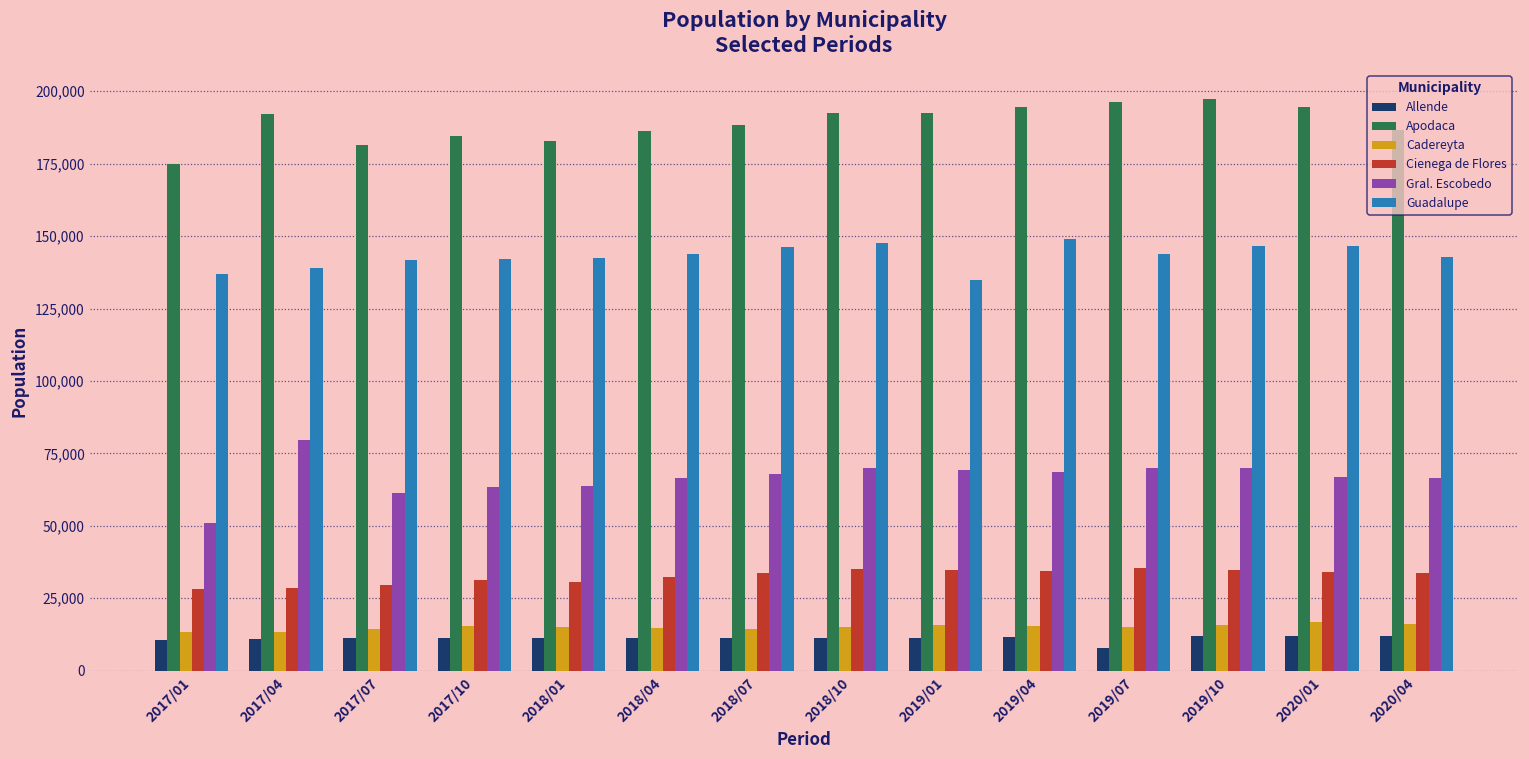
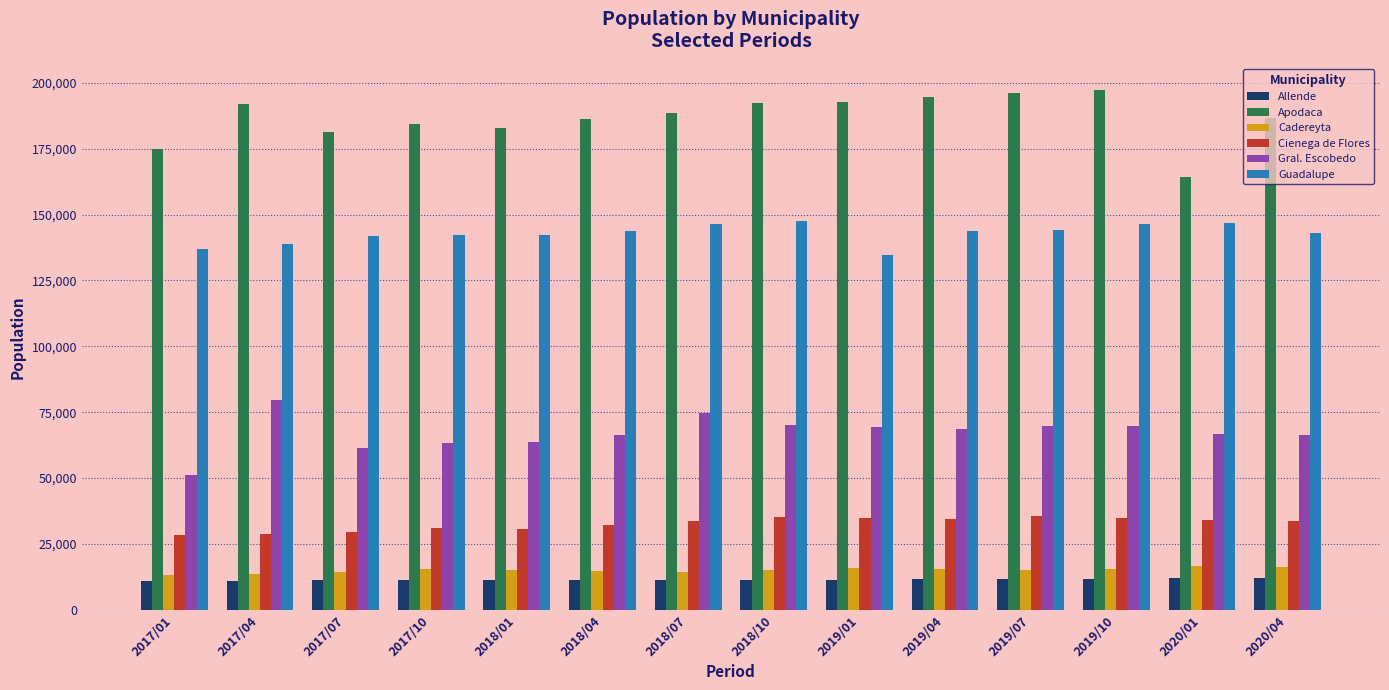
Gral. Escobedo, 2018/07: 68,000 -> 75,000
Guadalupe, 2019/04: 149,000 -> 144,000
Allende, 2019/07: 8,000 -> 12,000
Apodaca, 2020/01: 195,000 -> 164,000
